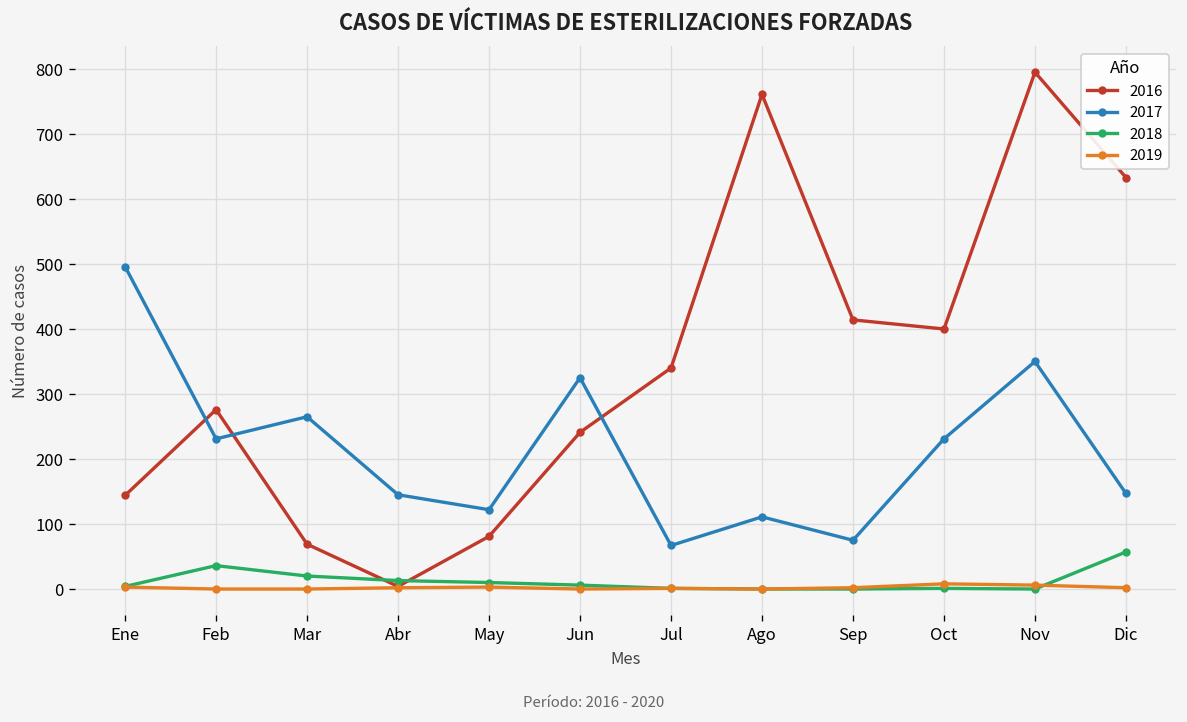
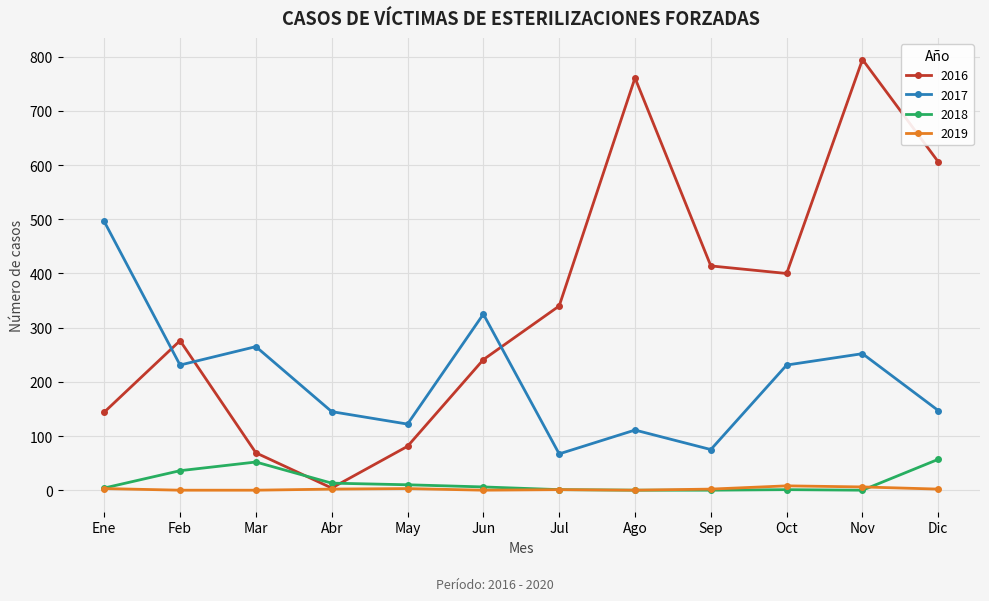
2018, Mar: 20 -> 50
2017, Nov: 350 -> 250
2016, Dic: 630 -> 610
